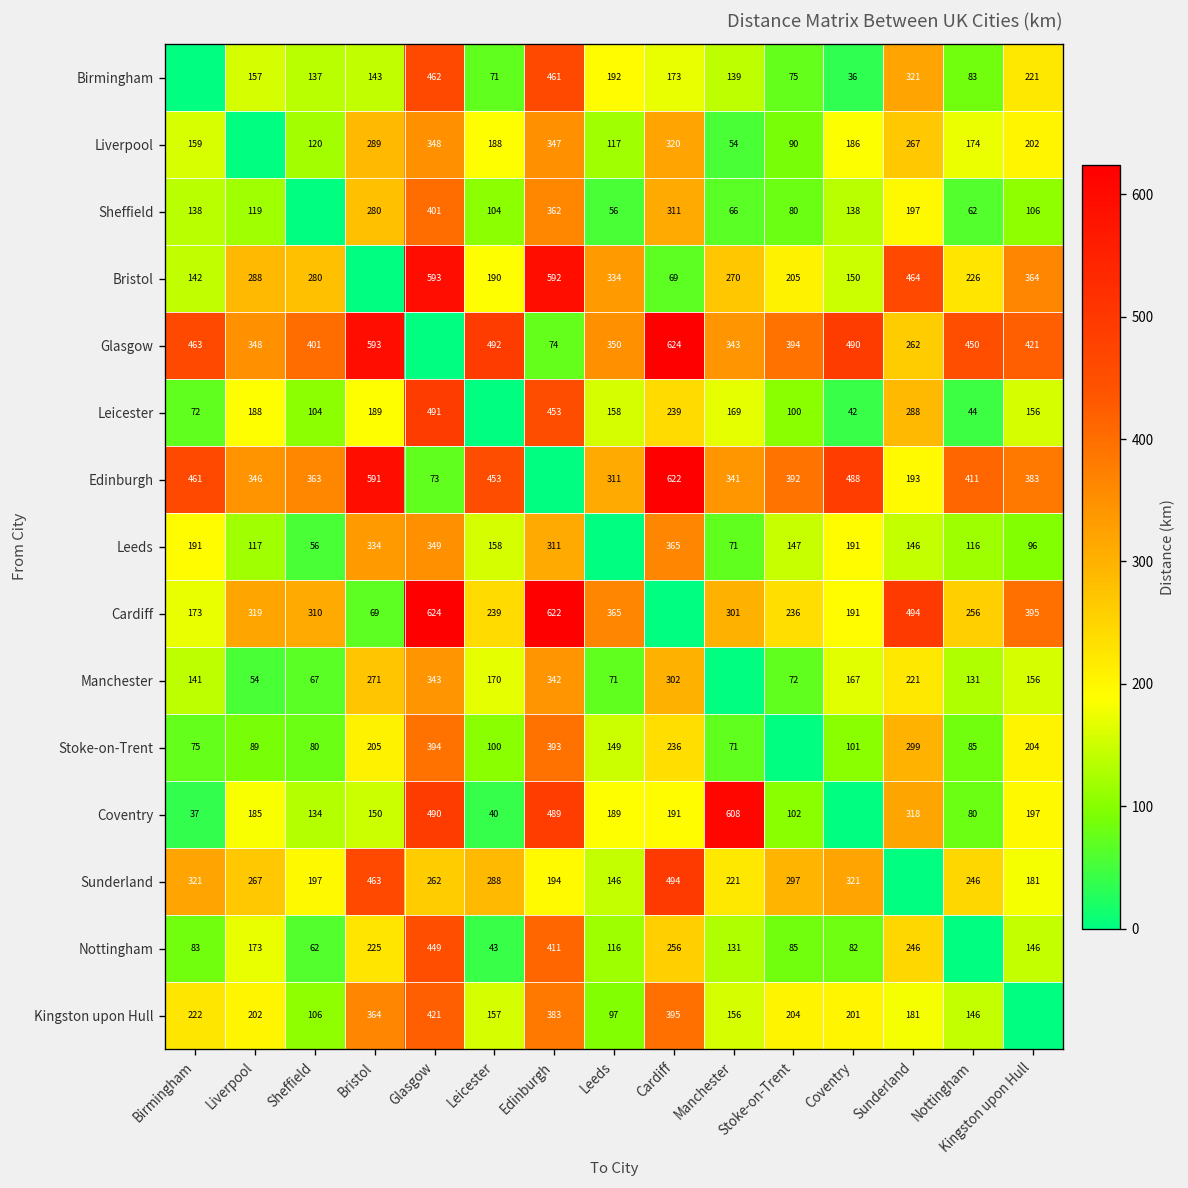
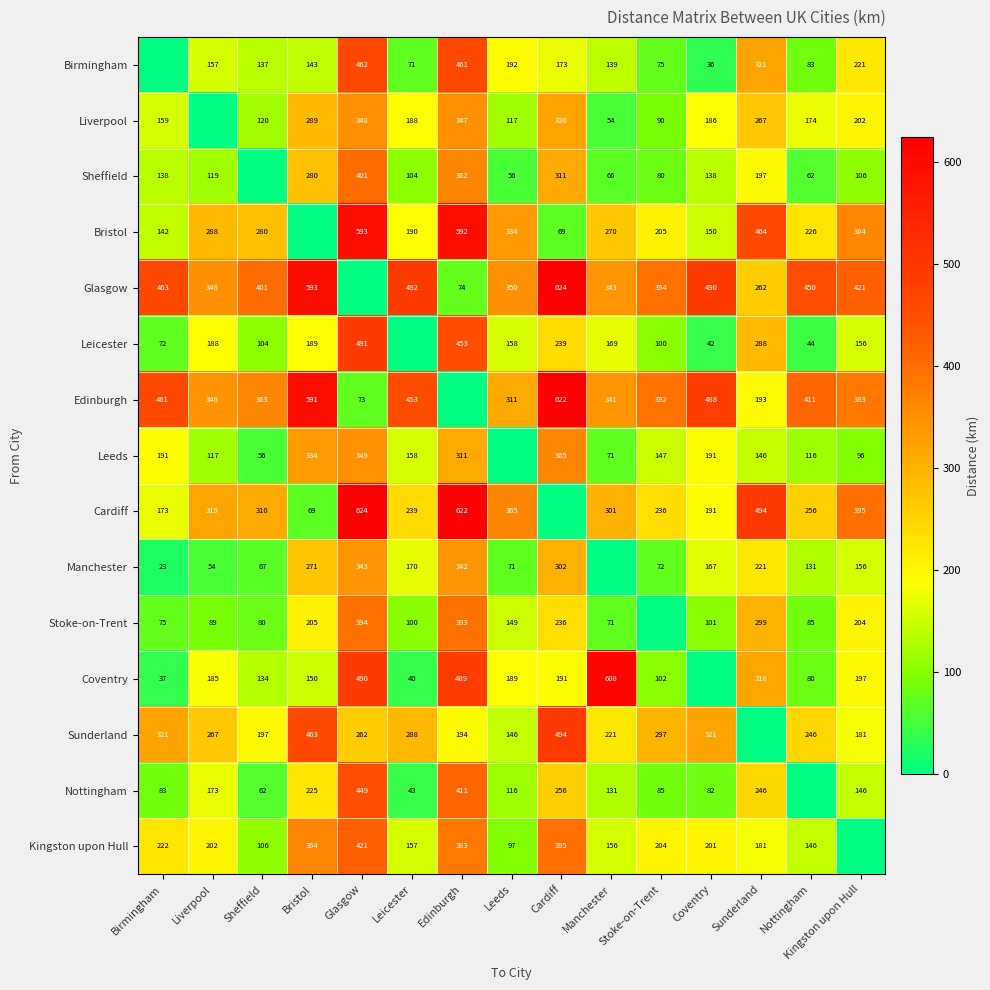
Manchester, Birmingham: 141 -> 23
